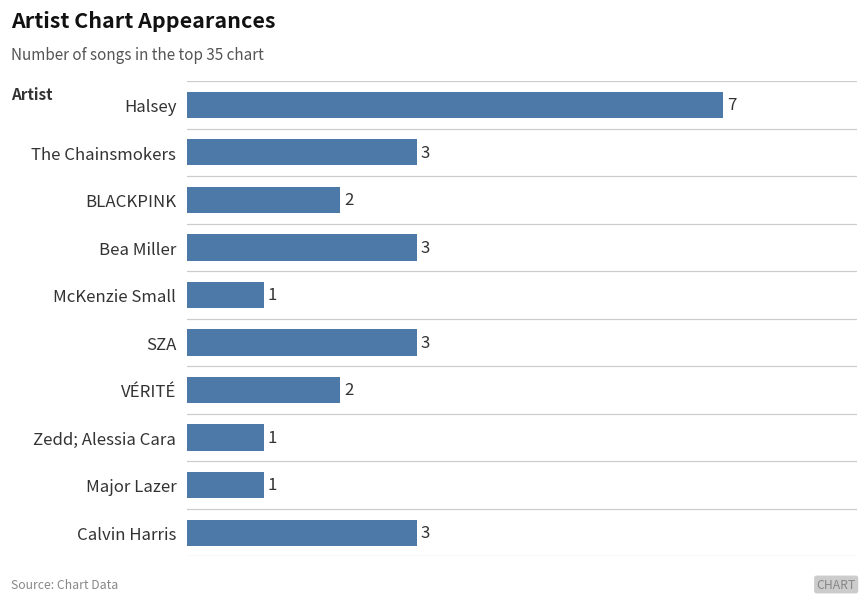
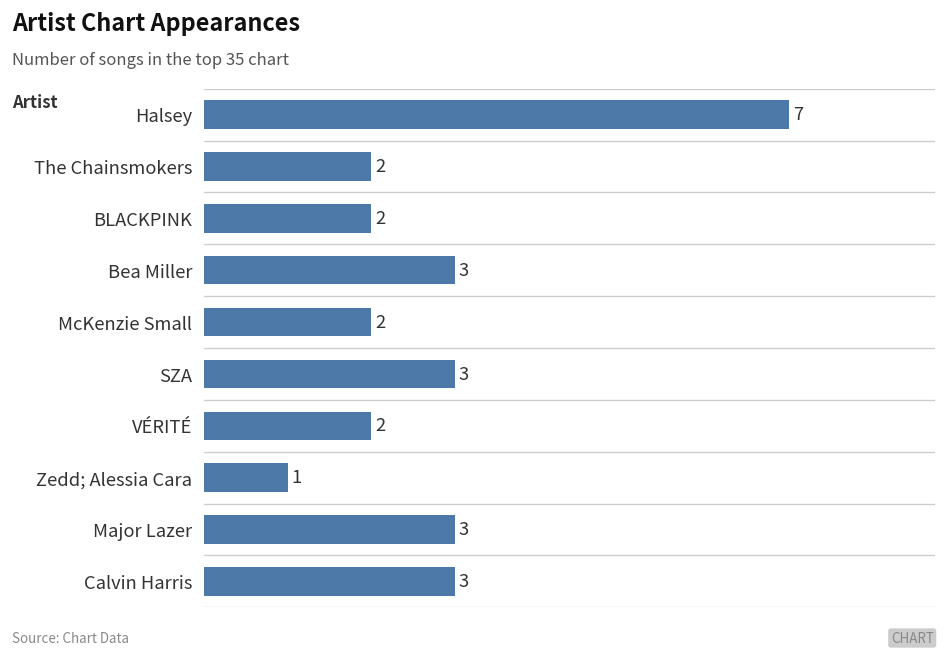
The Chainsmokers: 3 -> 2
McKenzie Small: 1 -> 2
Major Lazer: 1 -> 3
